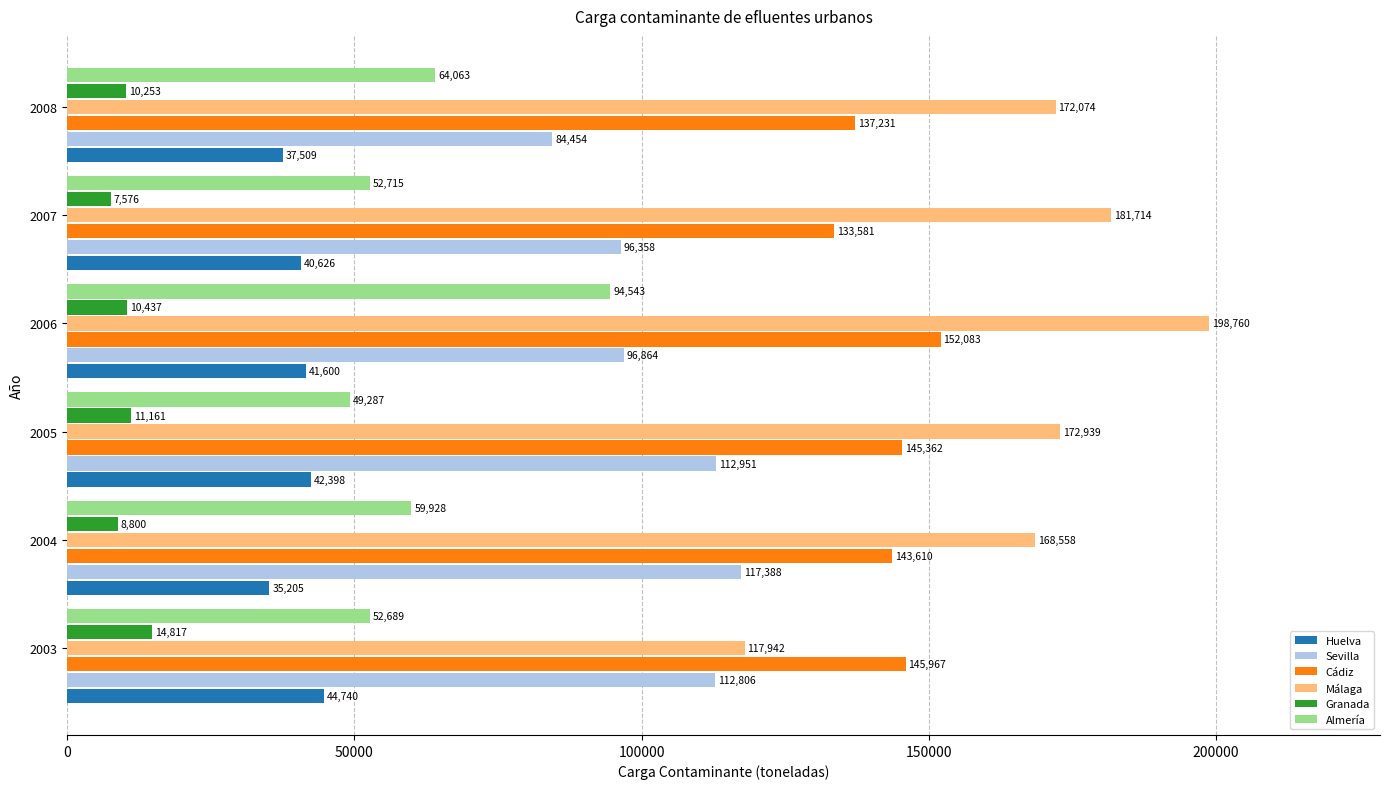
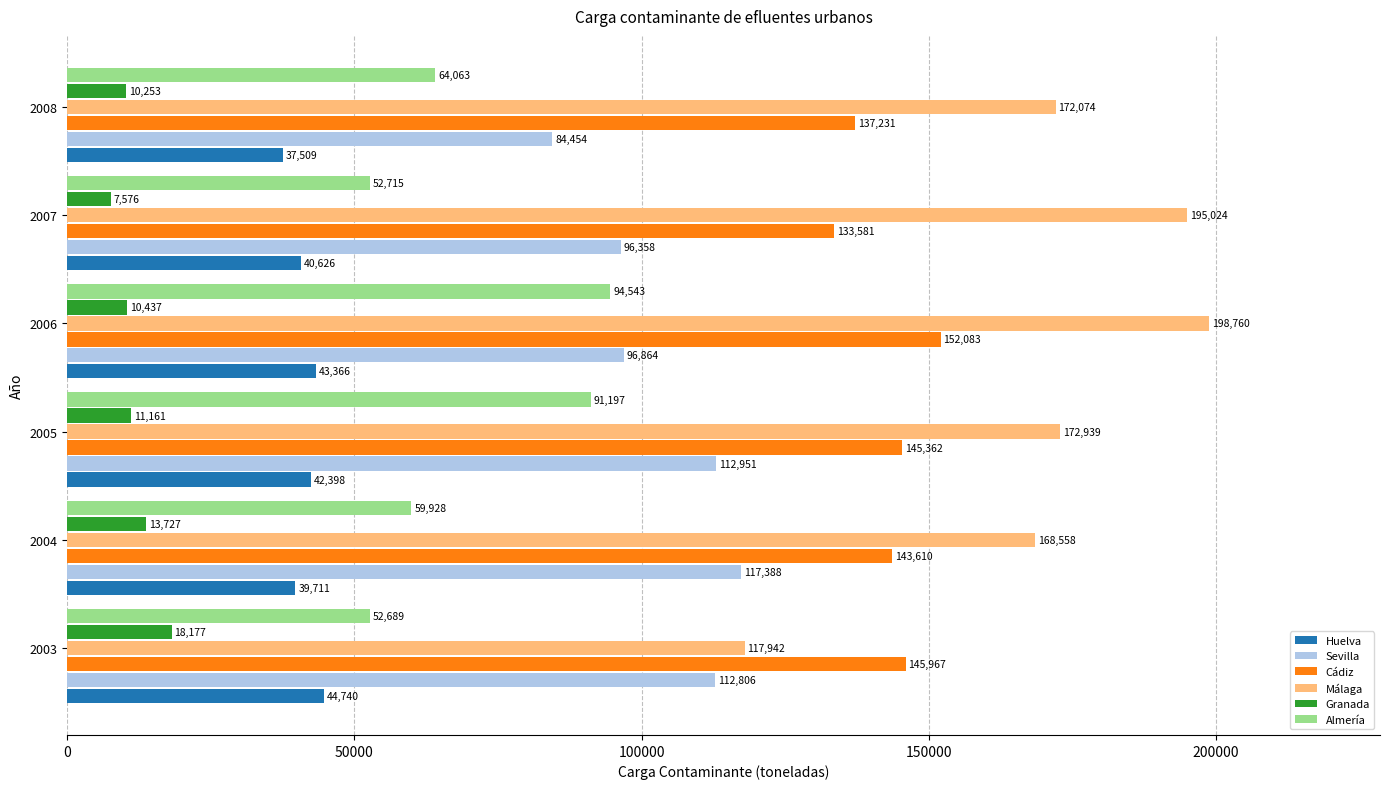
Málaga, 2007: 181,714 -> 195,024
Huelva, 2006: 41,600 -> 43,366
Almería, 2005: 49,287 -> 91,197
Granada, 2004: 8,800 -> 13,727
Huelva, 2004: 35,205 -> 39,711
Granada, 2003: 14,817 -> 18,177
